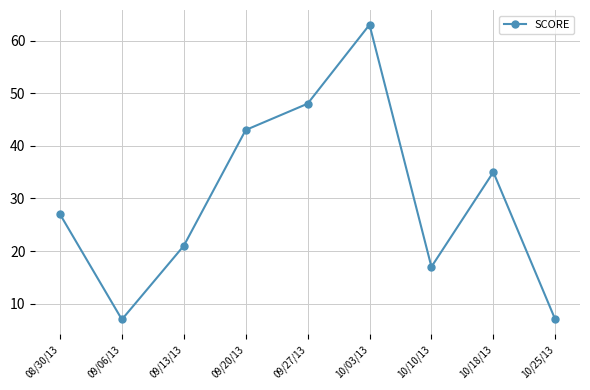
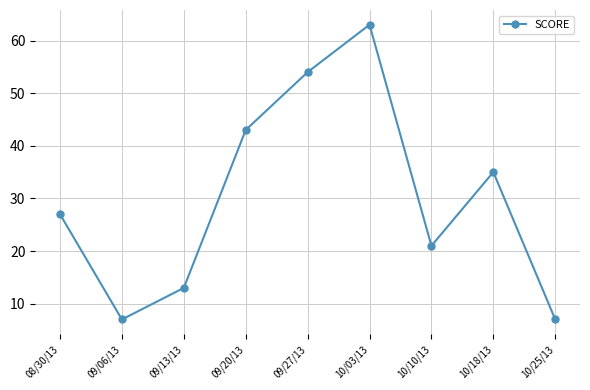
09/13/13: 21 -> 13
09/27/13: 48 -> 54
10/10/13: 17 -> 21
